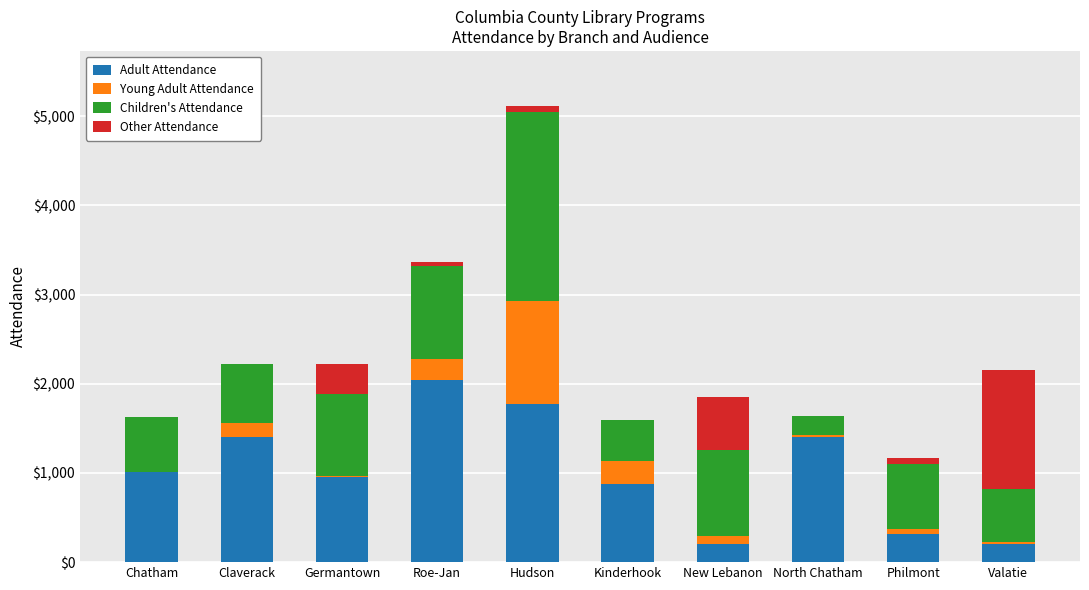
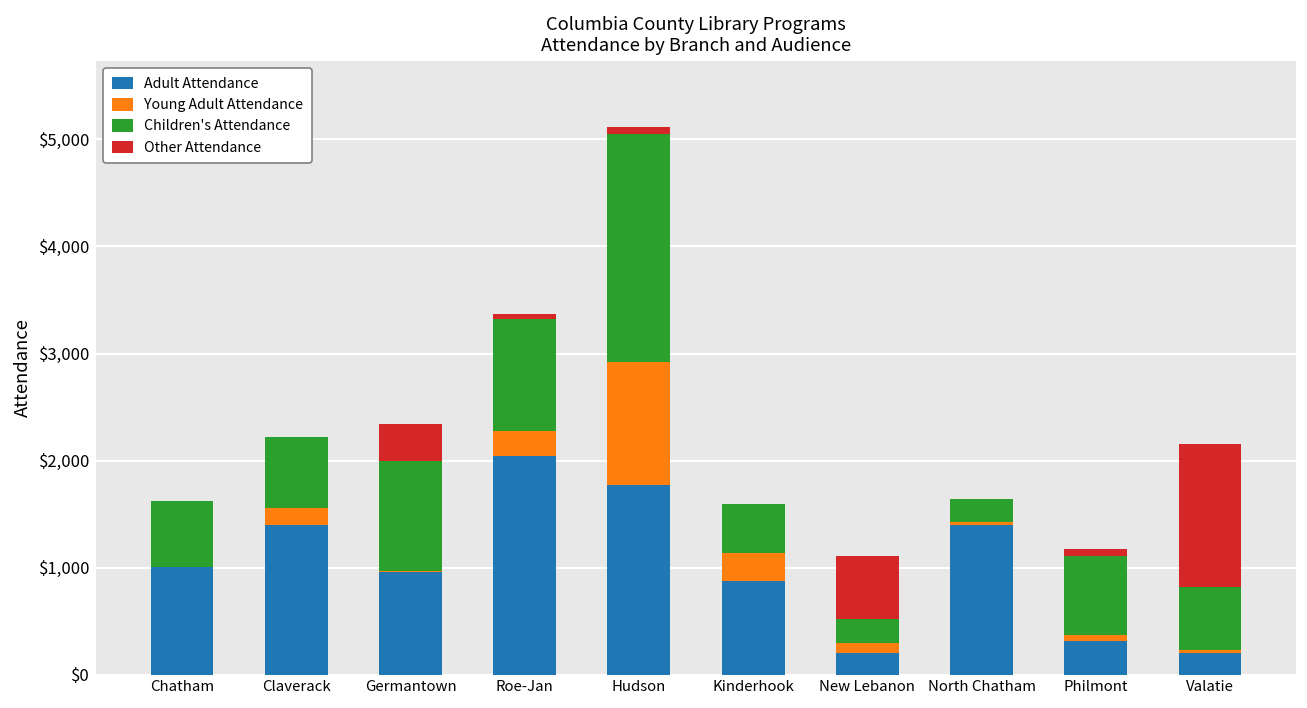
Children's Attendance, Germantown: $900 -> $1,000
Children's Attendance, New Lebanon: $1,000 -> $200
